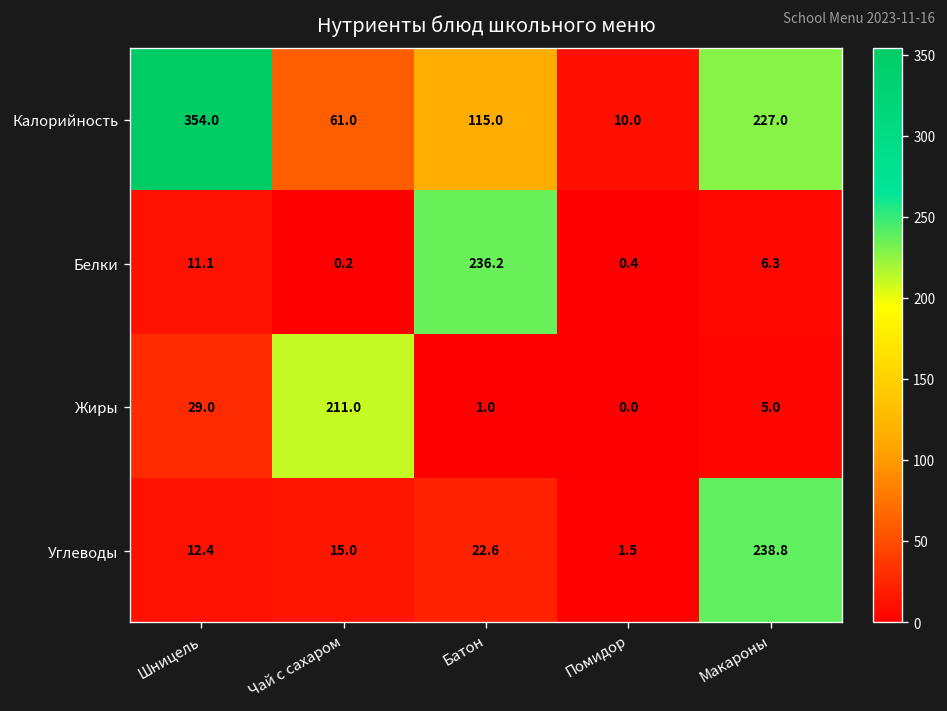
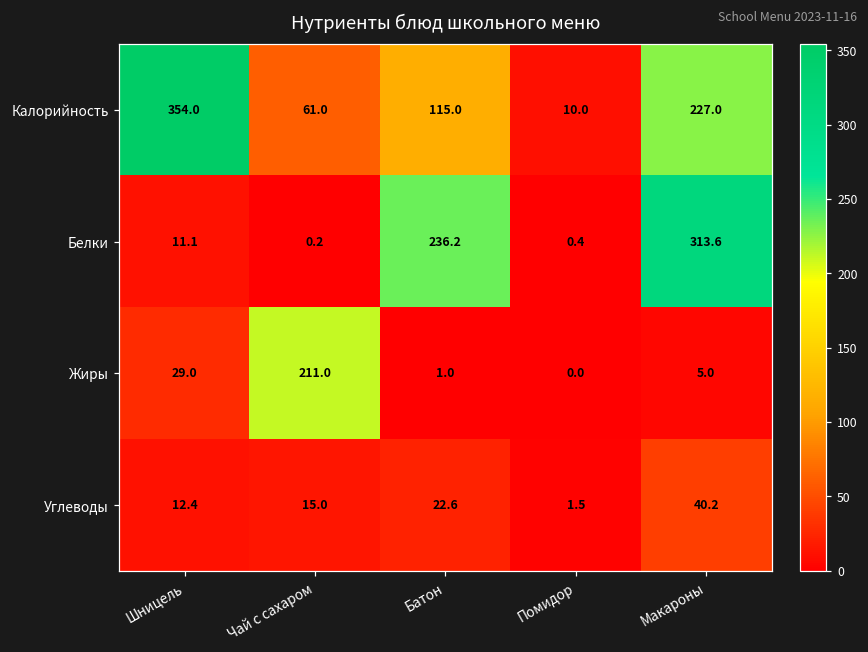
Белки, Макароны: 6.3 -> 313.6
Углеводы, Макароны: 238.8 -> 40.2
